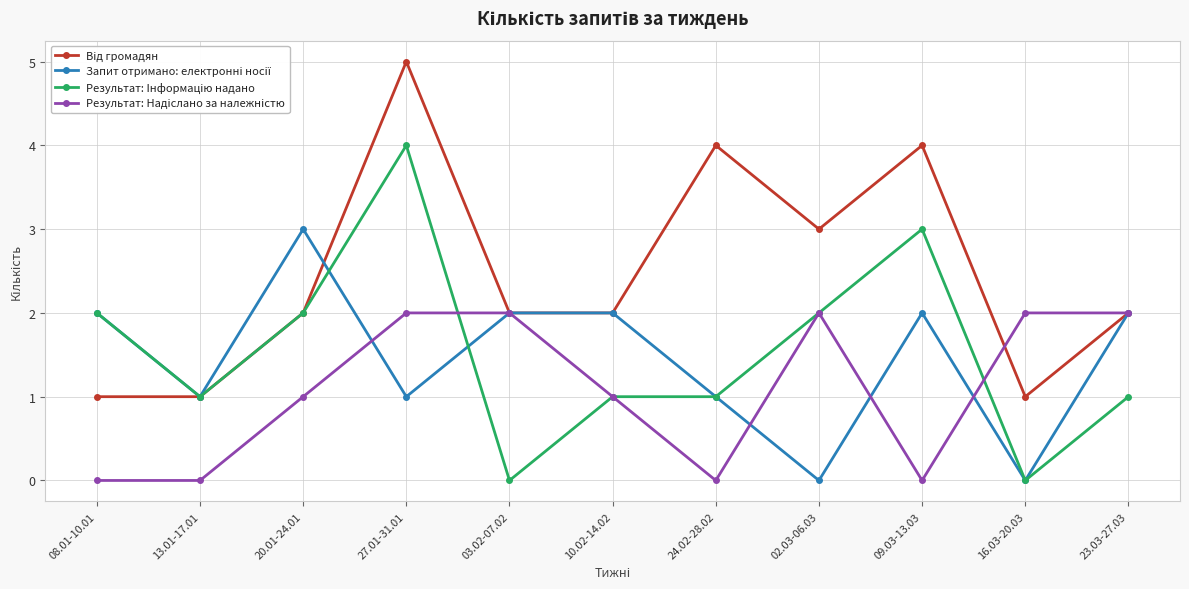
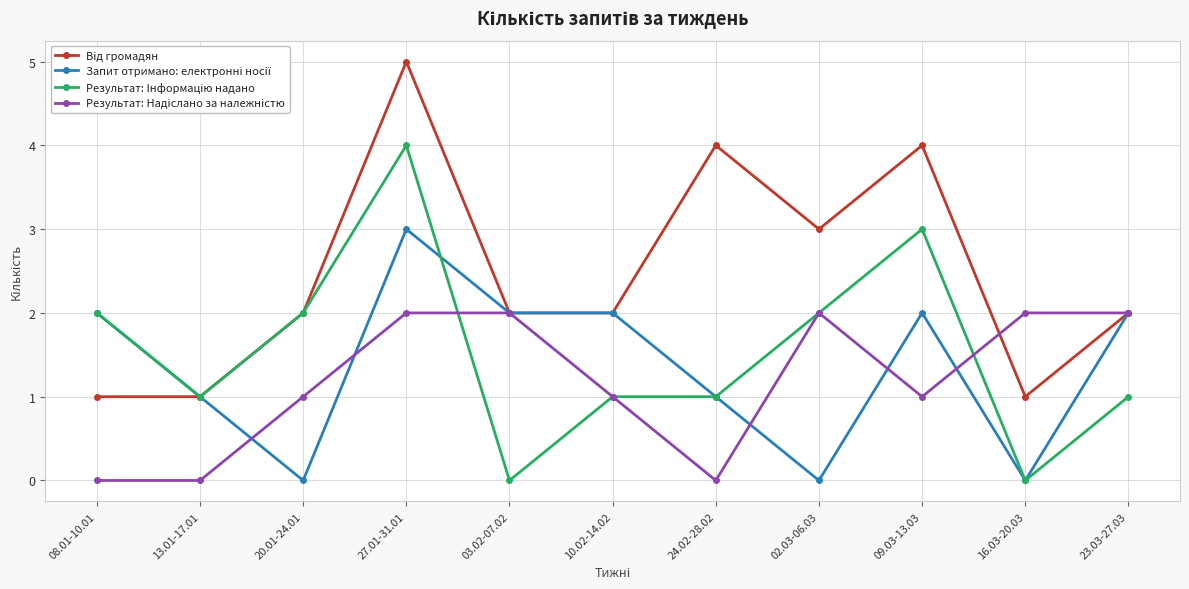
Запит отримано: електронні носії, 20.01-24.01: 3 -> 0
Запит отримано: електронні носії, 27.01-31.01: 1 -> 3
Результат: Надіслано за належністю, 09.03-13.03: 0 -> 1
